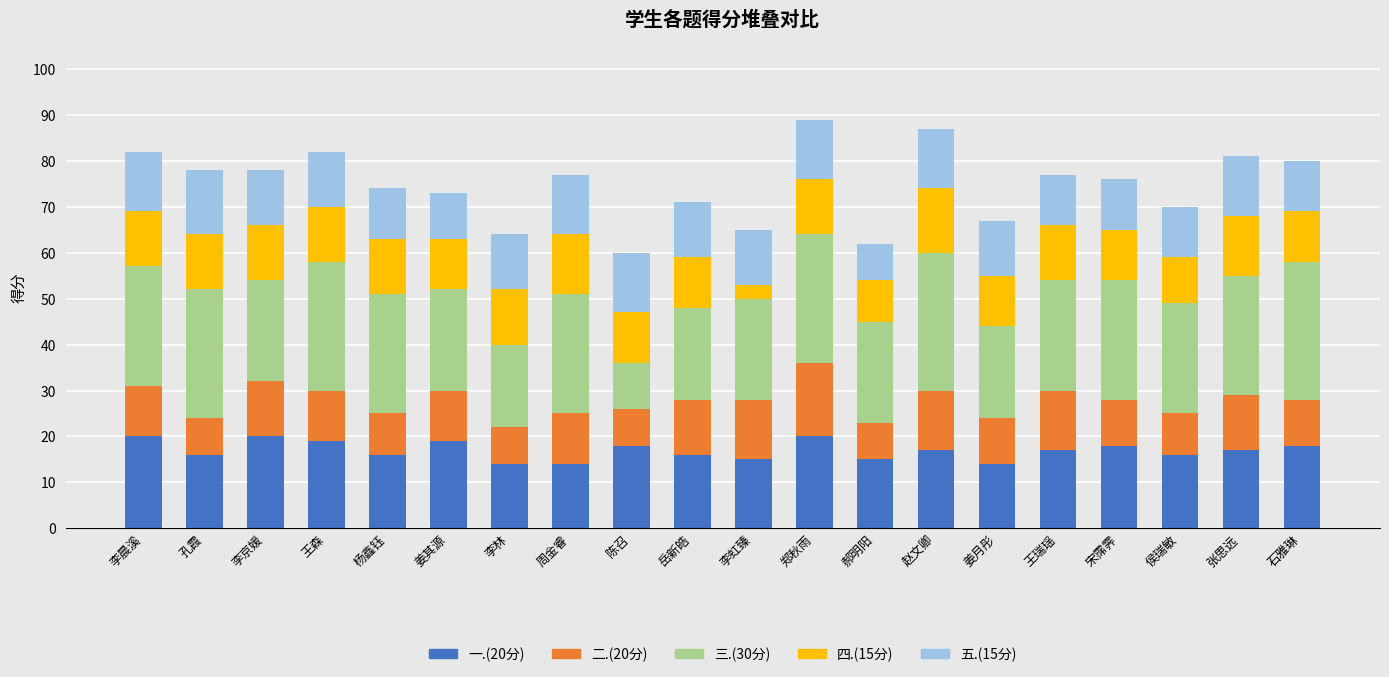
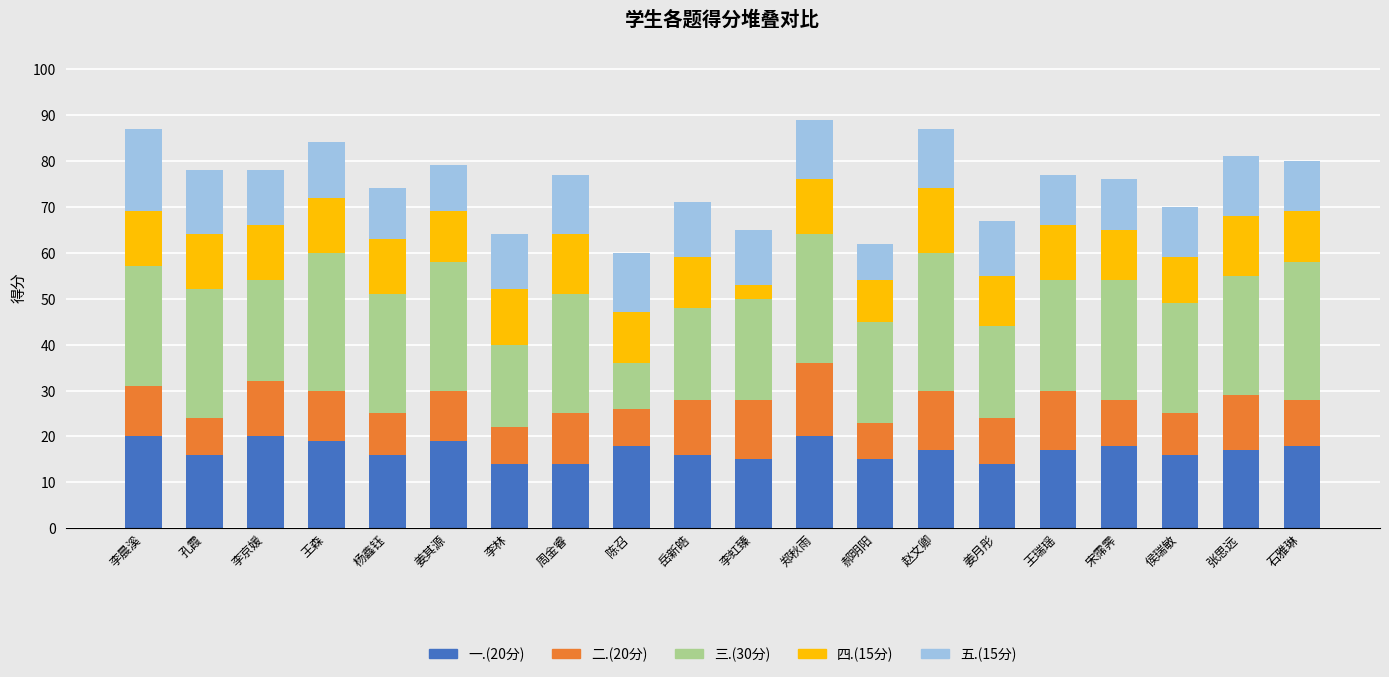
五.(15分), 李晨溪: 13 -> 18
三.(30分), 王森: 28 -> 30
三.(30分), 姜其源: 22 -> 28
